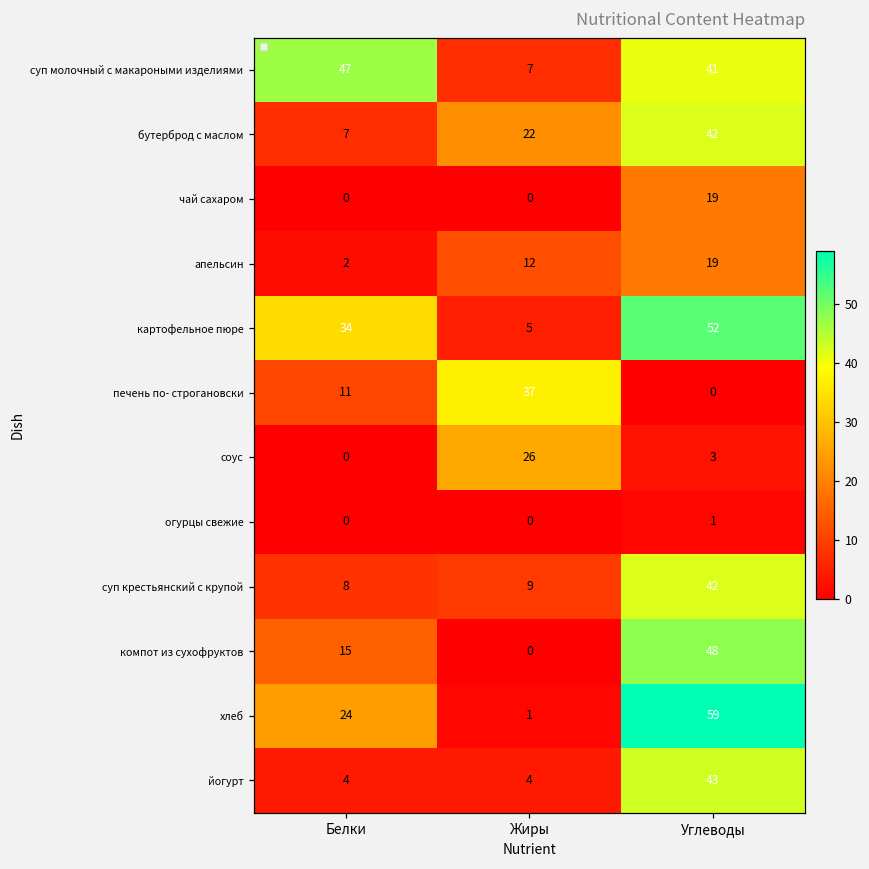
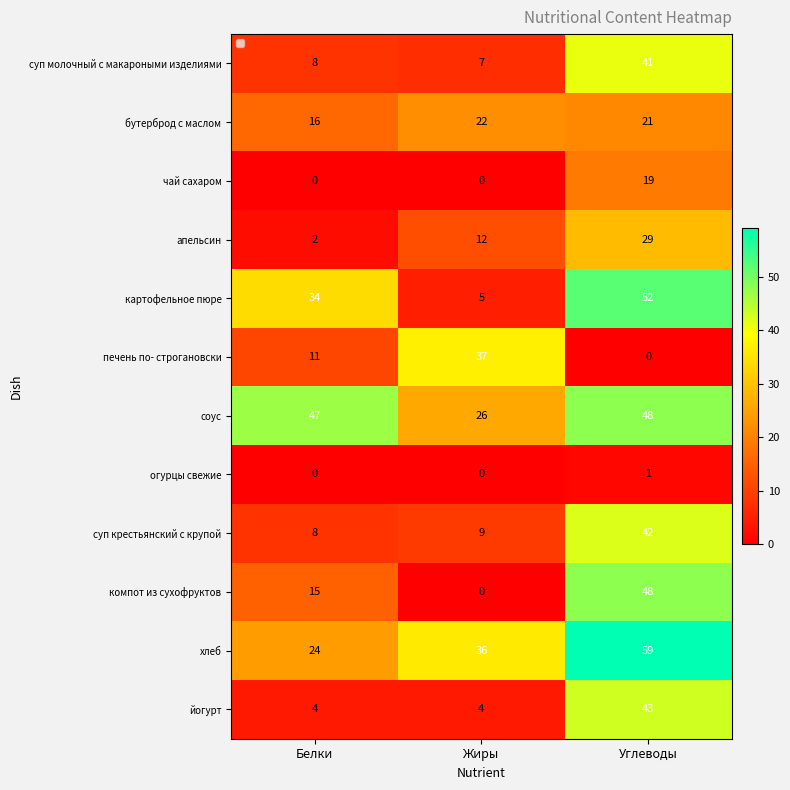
суп молочный с макароными изделиями, Белки: 47 -> 8
бутерброд с маслом, Белки: 7 -> 16
бутерброд с маслом, Углеводы: 42 -> 21
апельсин, Углеводы: 19 -> 29
соус, Белки: 0 -> 47
соус, Углеводы: 3 -> 48
хлеб, Жиры: 1 -> 36
